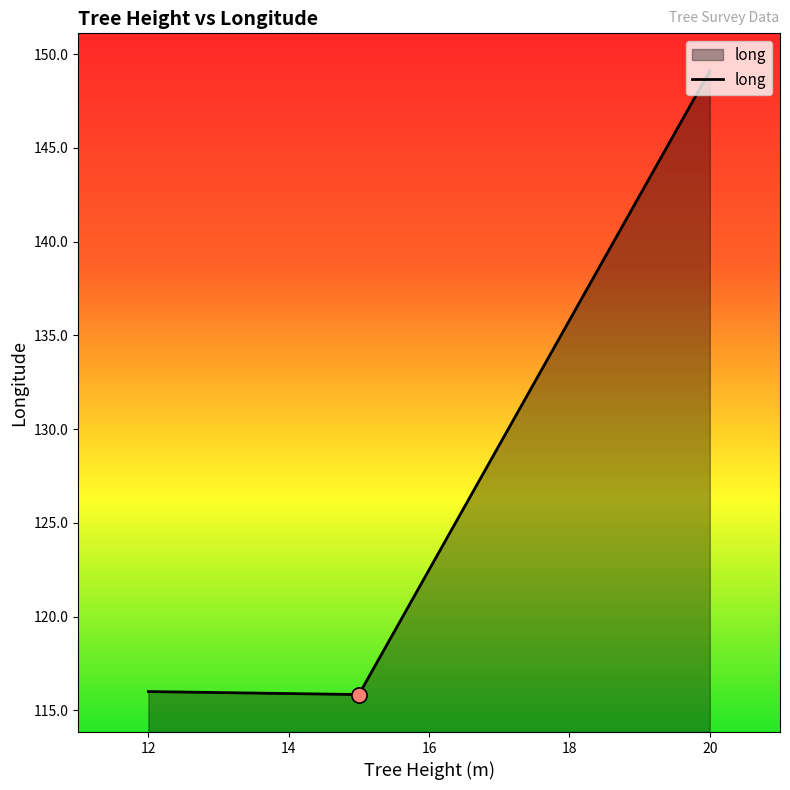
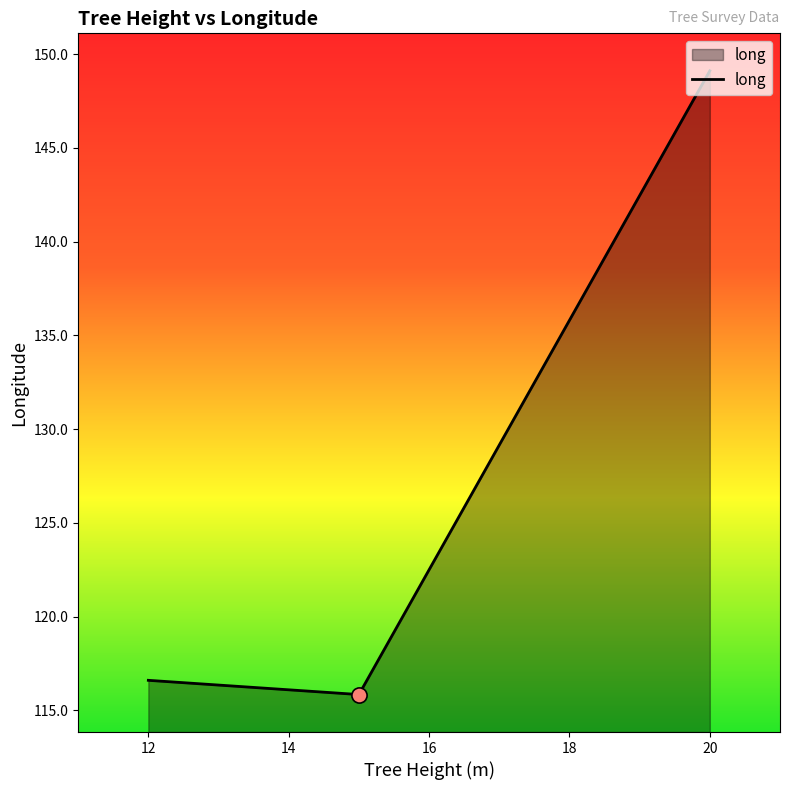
long, 12: 116.0 -> 116.6
